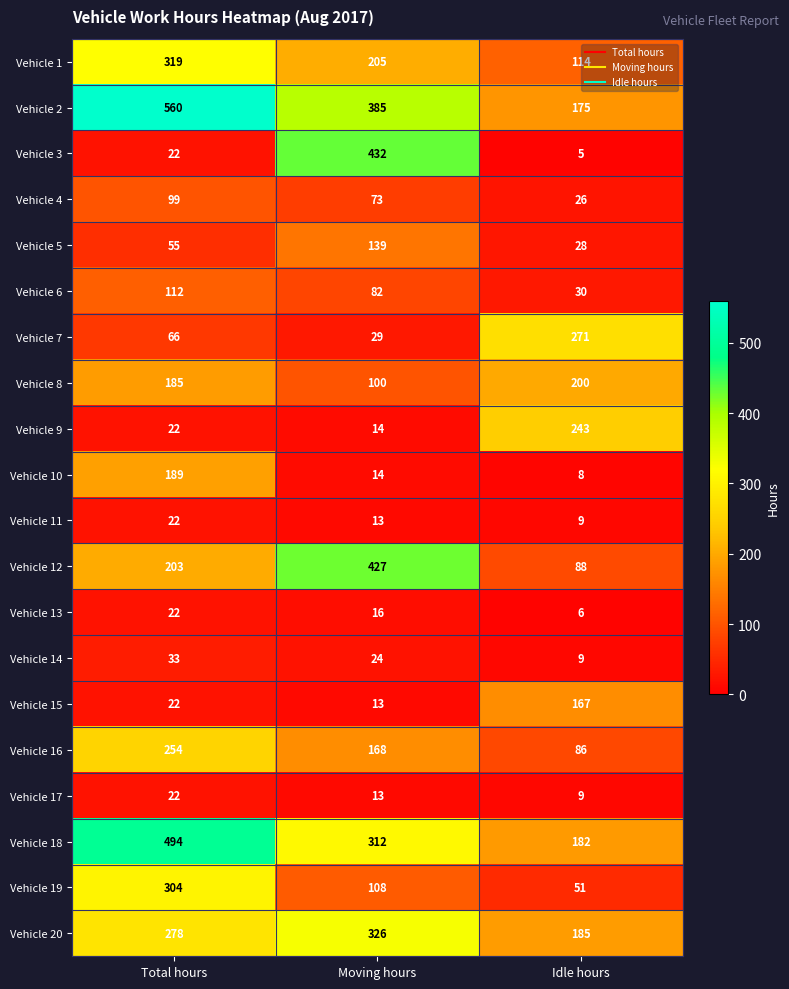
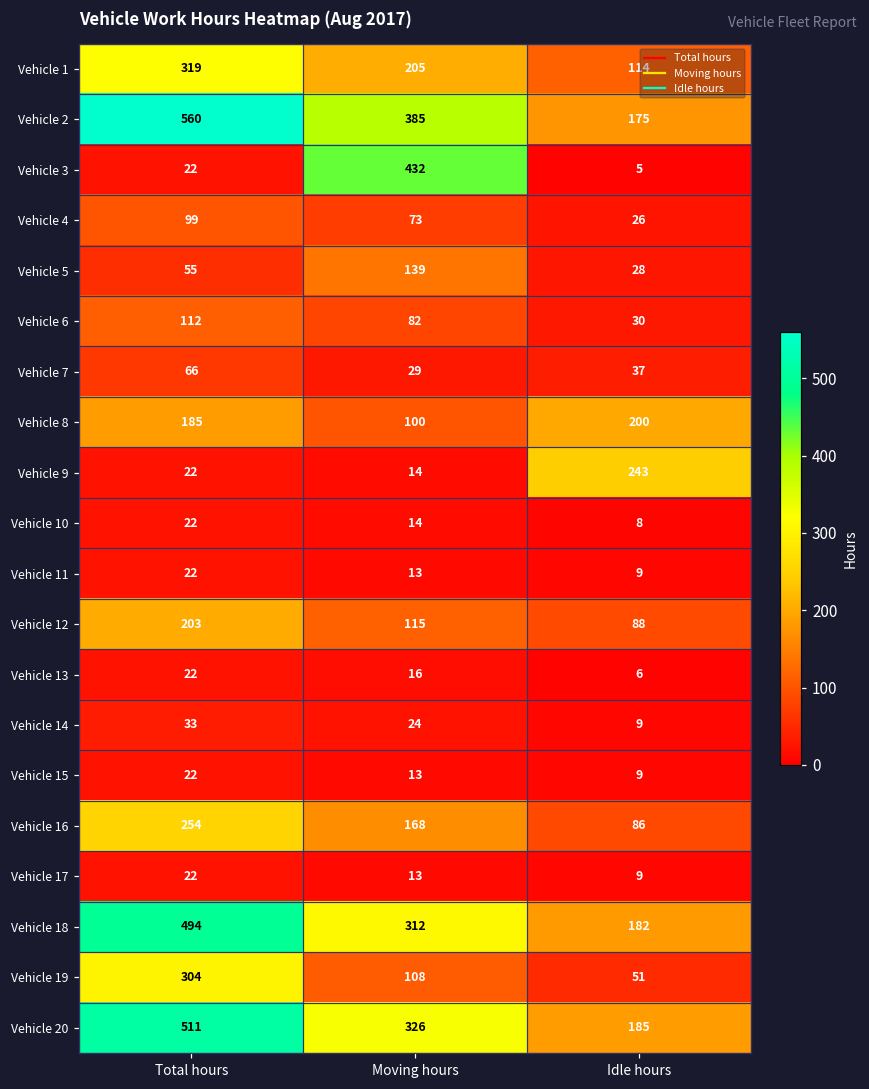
Vehicle 7, Idle hours: 271 -> 37
Vehicle 10, Total hours: 189 -> 22
Vehicle 12, Moving hours: 427 -> 115
Vehicle 15, Idle hours: 167 -> 9
Vehicle 20, Total hours: 278 -> 511
